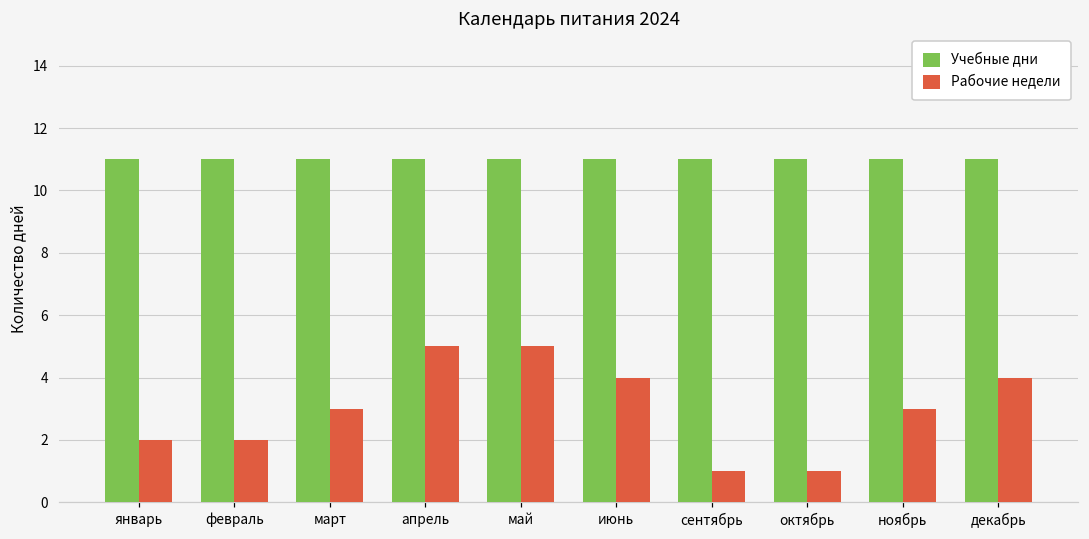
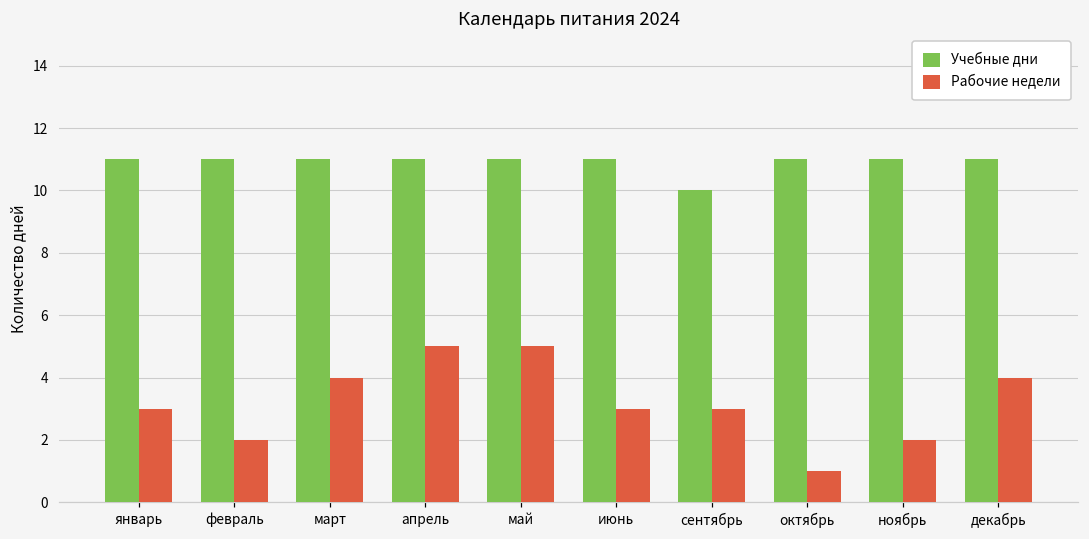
Рабочие недели, январь: 2 -> 3
Рабочие недели, март: 3 -> 4
Рабочие недели, июнь: 4 -> 3
Учебные дни, сентябрь: 11 -> 10
Рабочие недели, сентябрь: 1 -> 3
Рабочие недели, ноябрь: 3 -> 2
